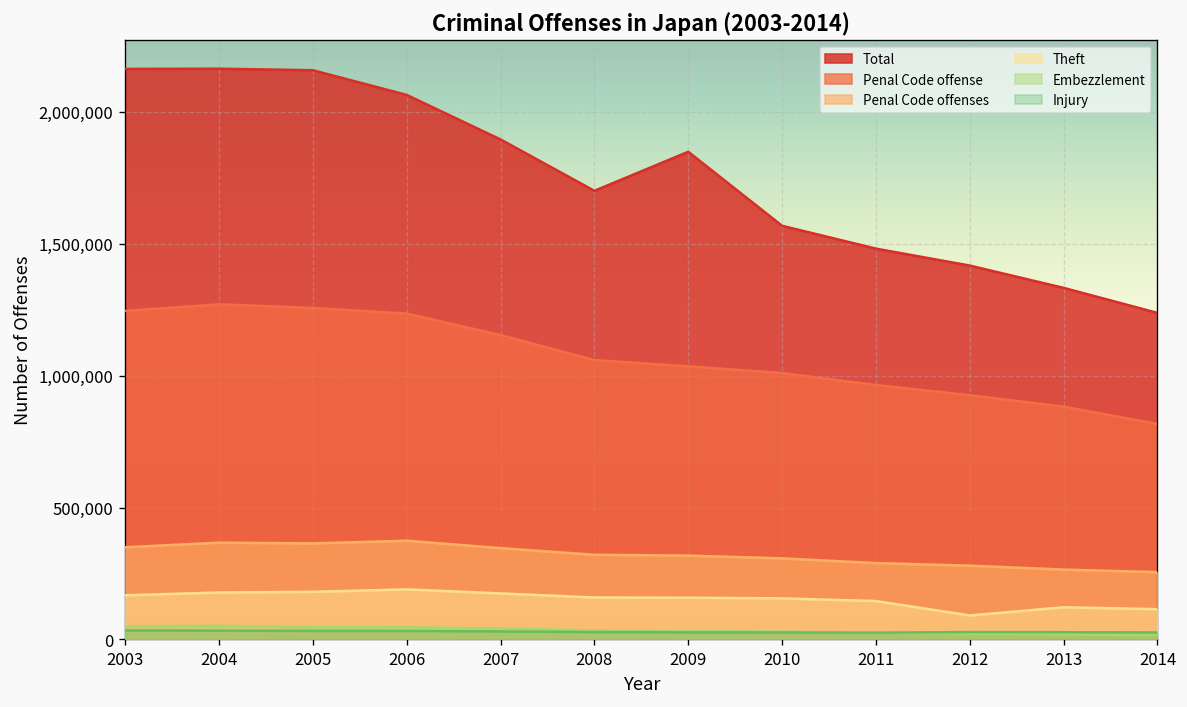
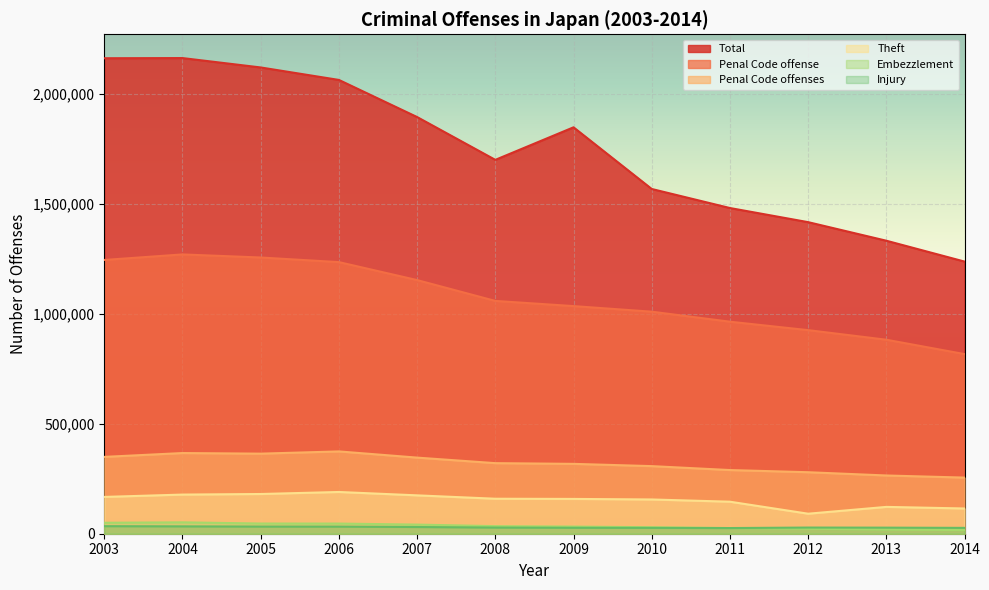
Total, 2005: 2,160,000 -> 2,120,000
